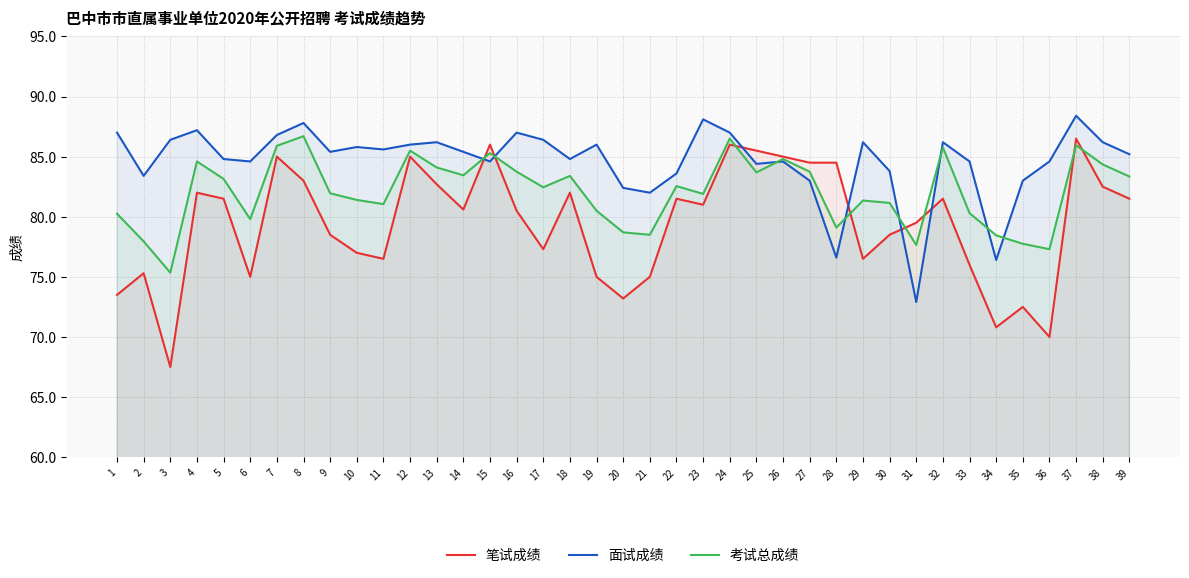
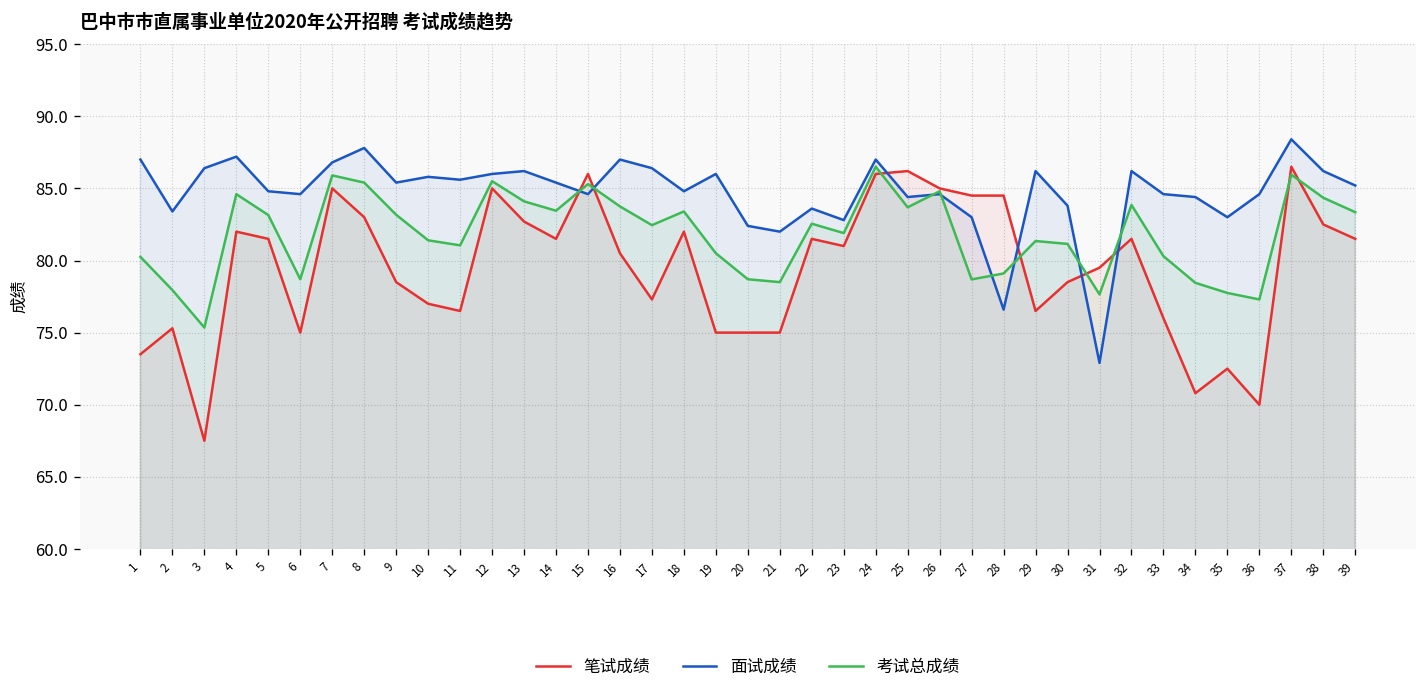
考试总成绩, 6: 79.8 -> 78.7
考试总成绩, 8: 86.7 -> 85.4
考试总成绩, 9: 82.0 -> 83.2
笔试成绩, 14: 80.6 -> 81.5
笔试成绩, 20: 73.2 -> 75.0
面试成绩, 23: 88.1 -> 82.8
笔试成绩, 25: 85.5 -> 86.2
考试总成绩, 27: 83.8 -> 78.7
考试总成绩, 32: 85.8 -> 83.9
面试成绩, 34: 76.4 -> 84.4
